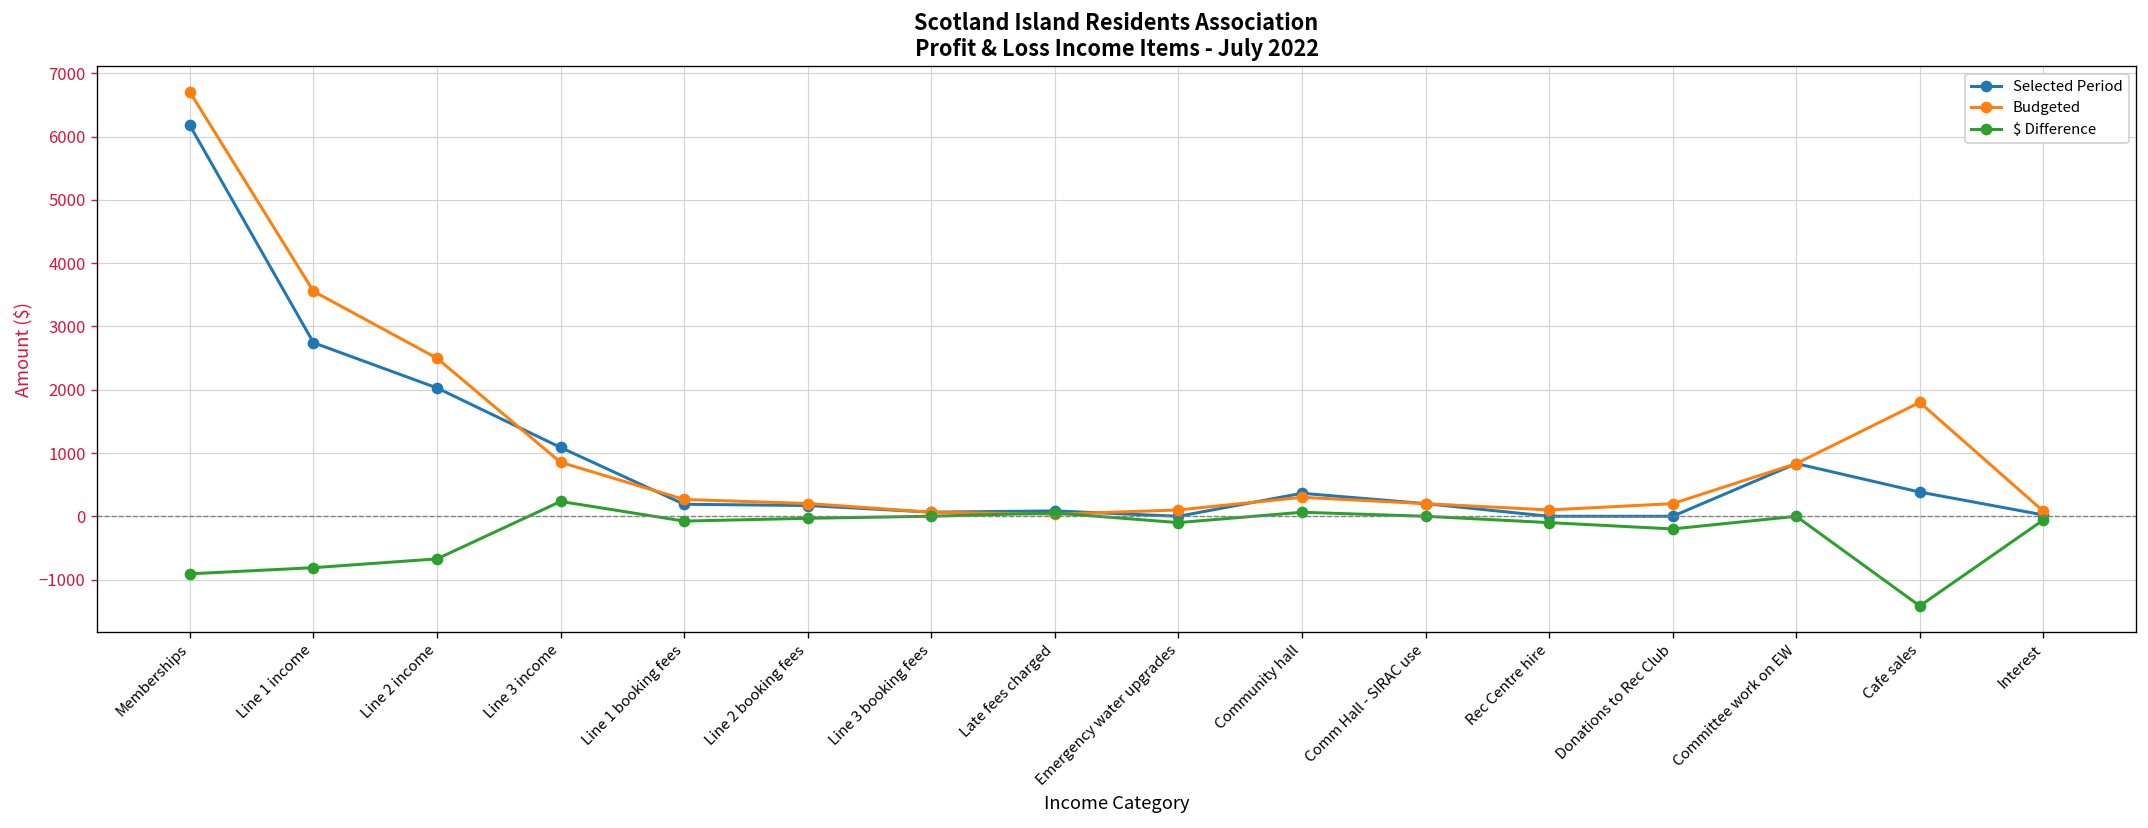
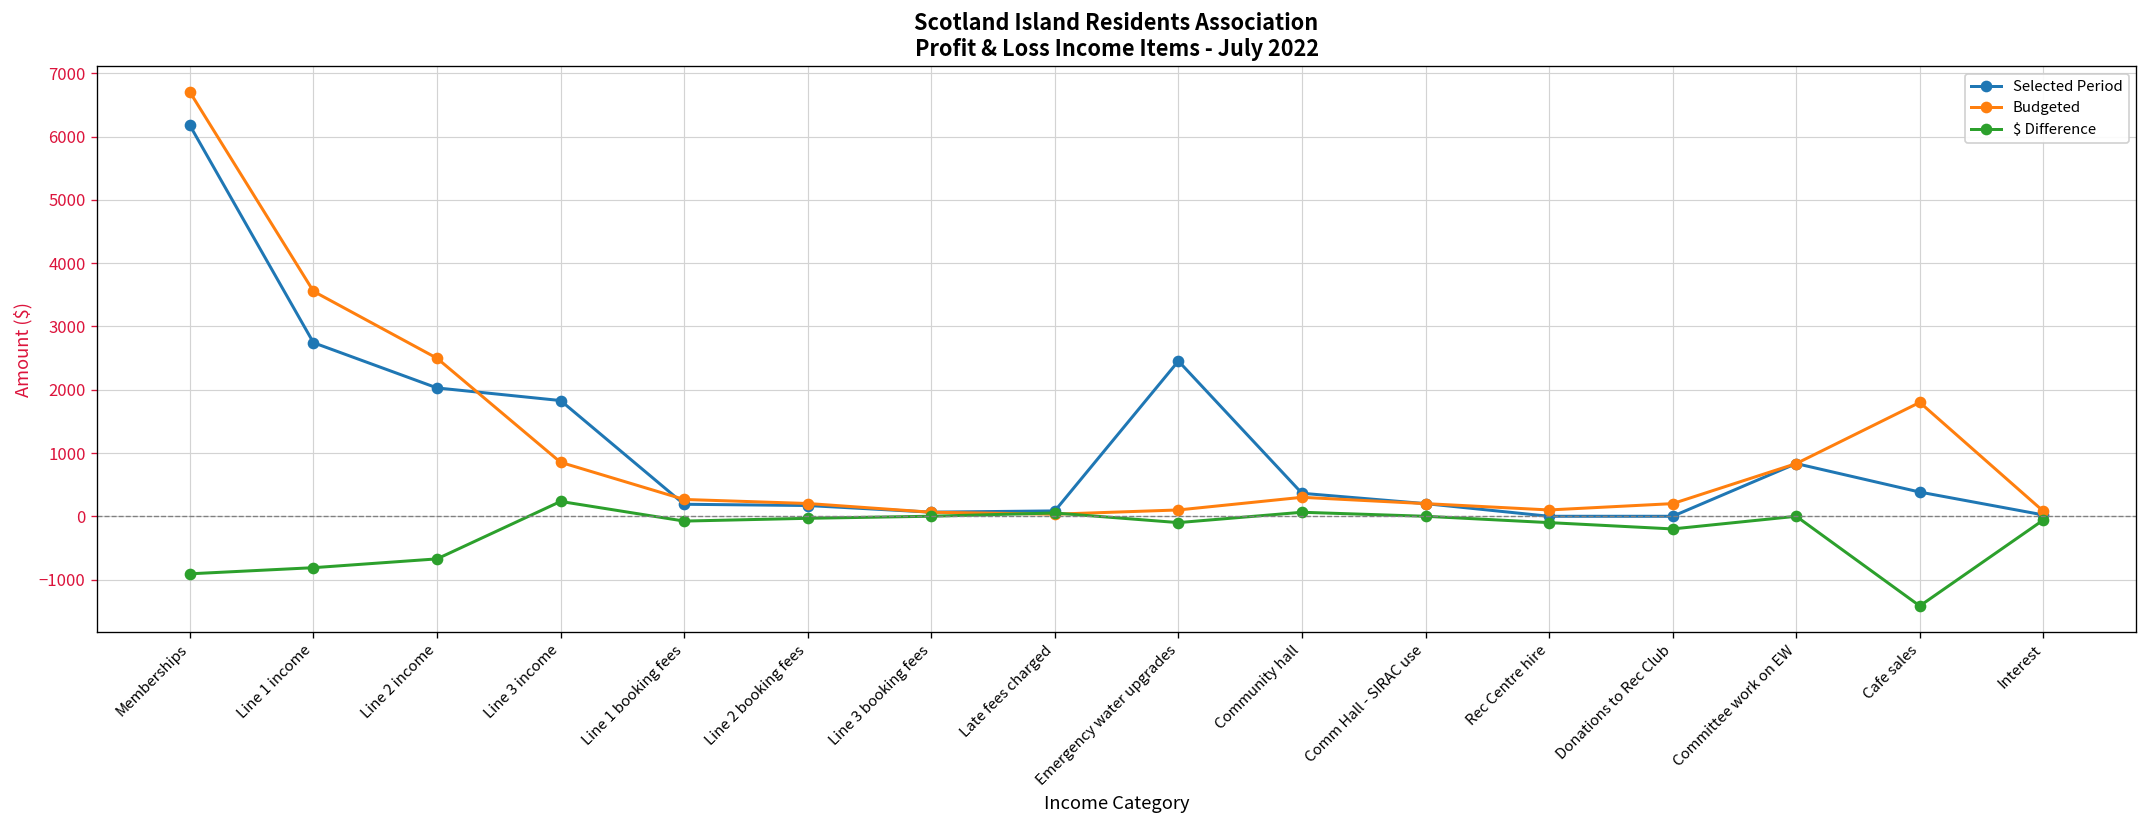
Selected Period, Line 3 income: 1100 -> 1800
Selected Period, Emergency water upgrades: 0 -> 2500
